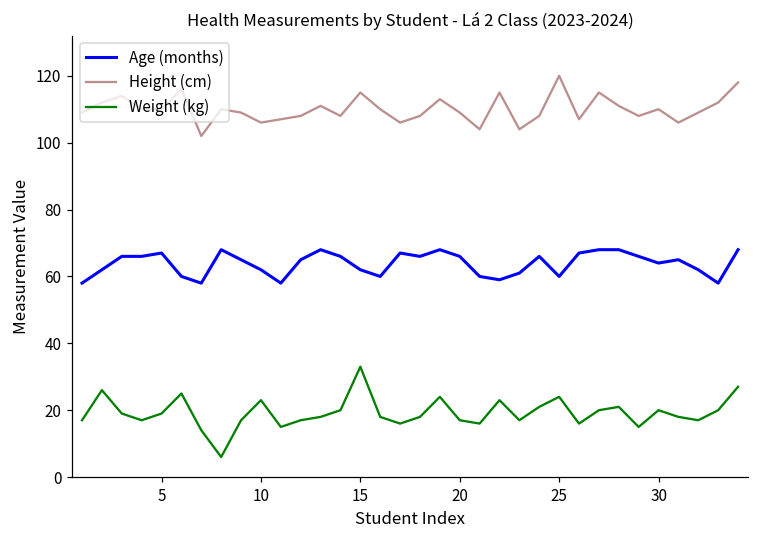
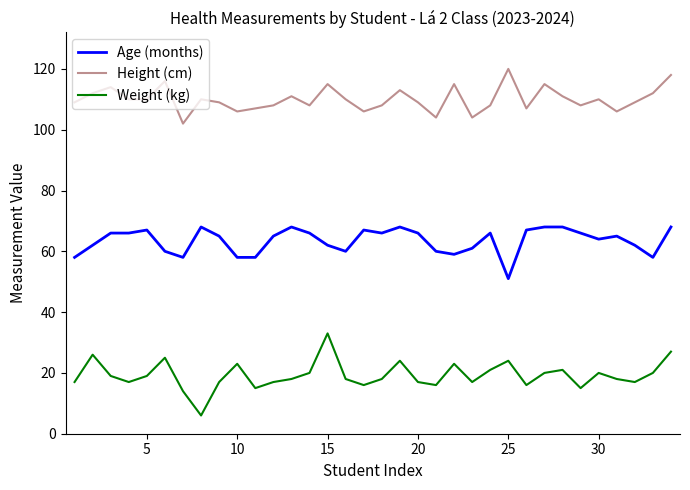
Age (months), 10: 62 -> 58
Age (months), 25: 60 -> 51
